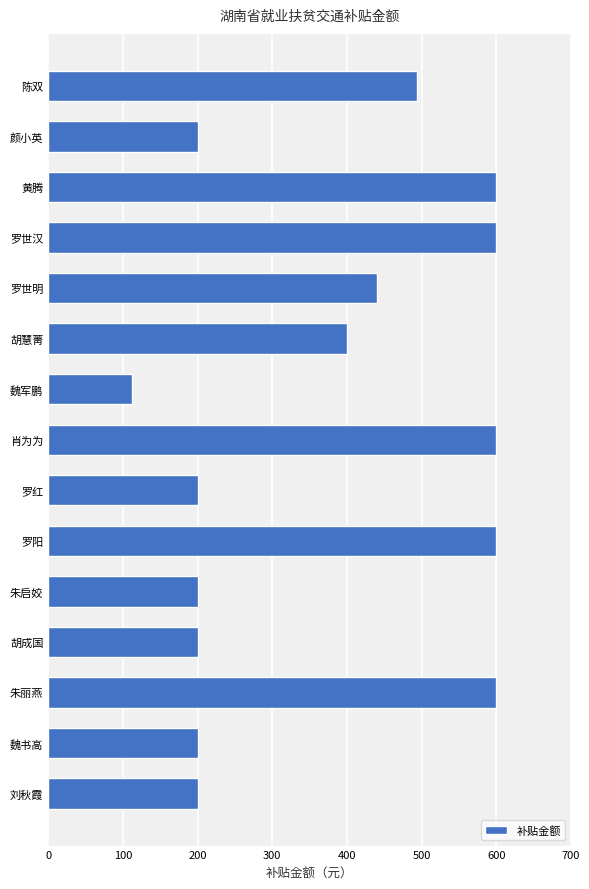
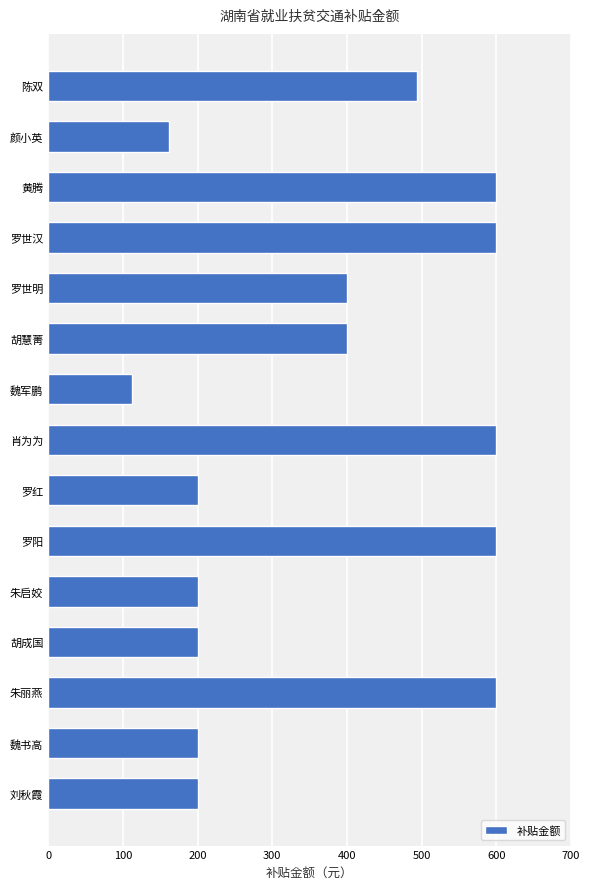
颜小英: 200 -> 160
罗世明: 440 -> 400
